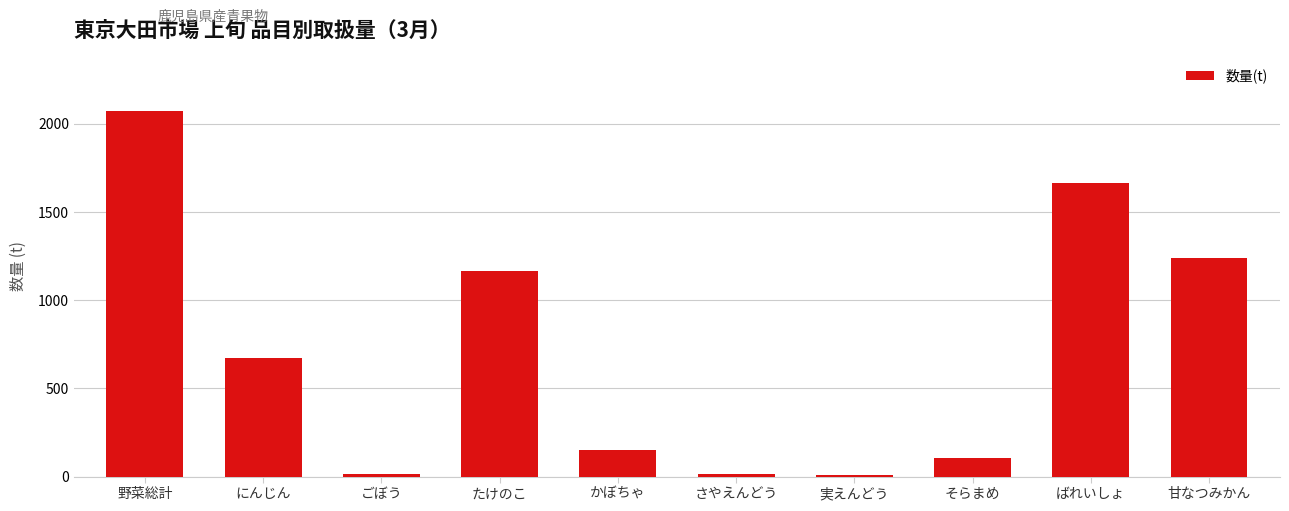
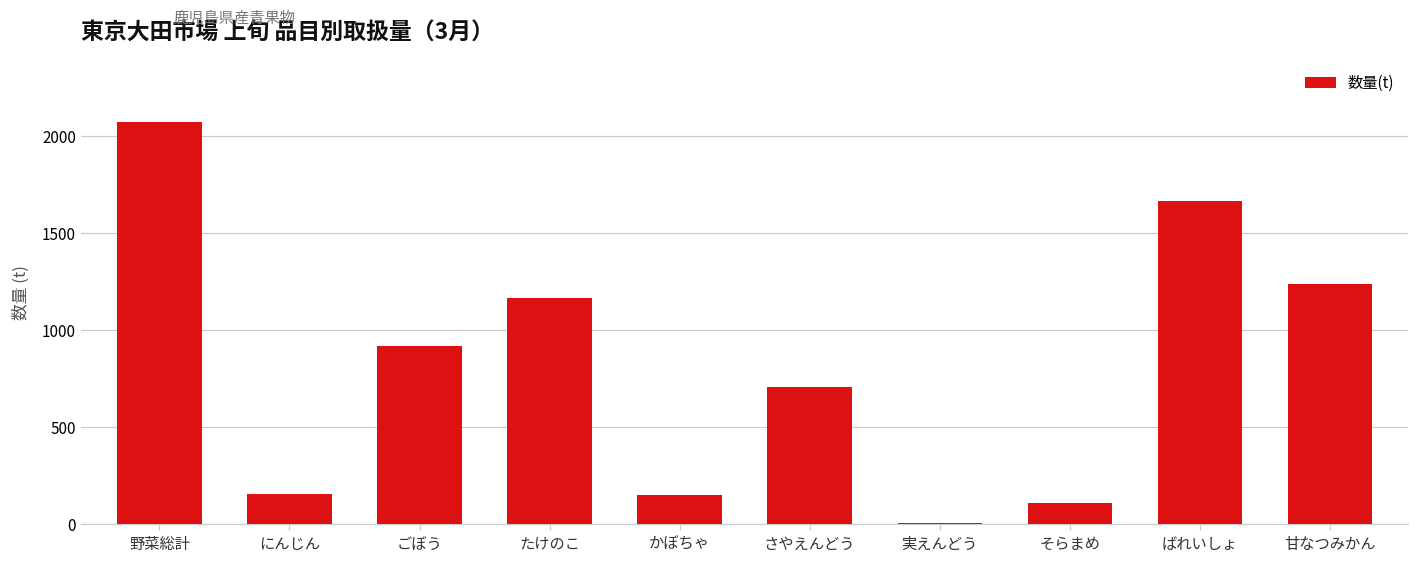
にんじん: 670 -> 150
ごぼう: 10 -> 920
さやえんどう: 20 -> 710
